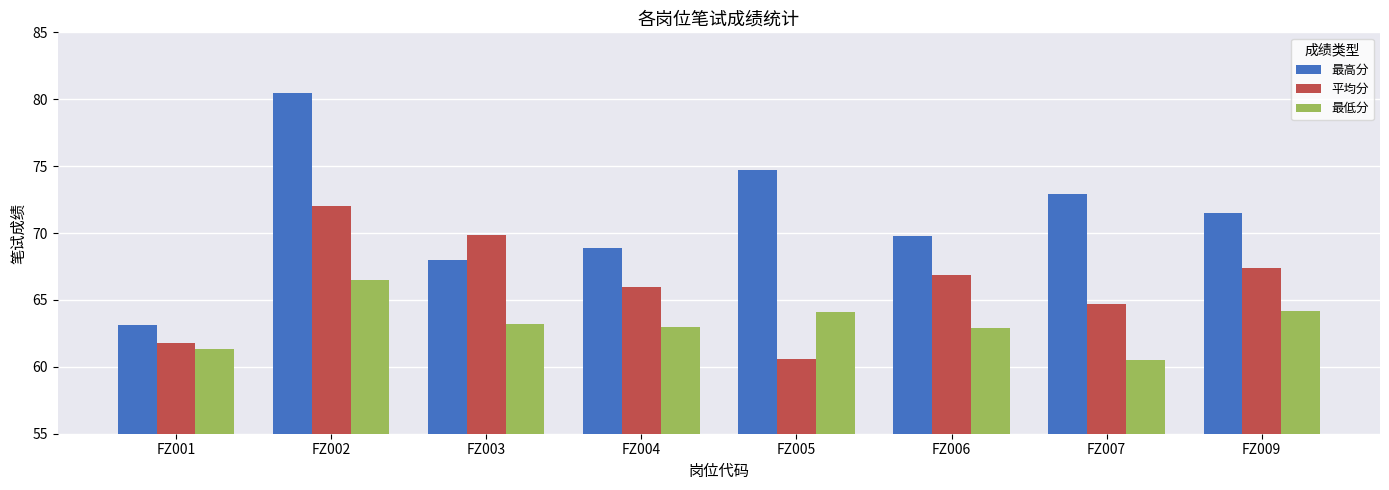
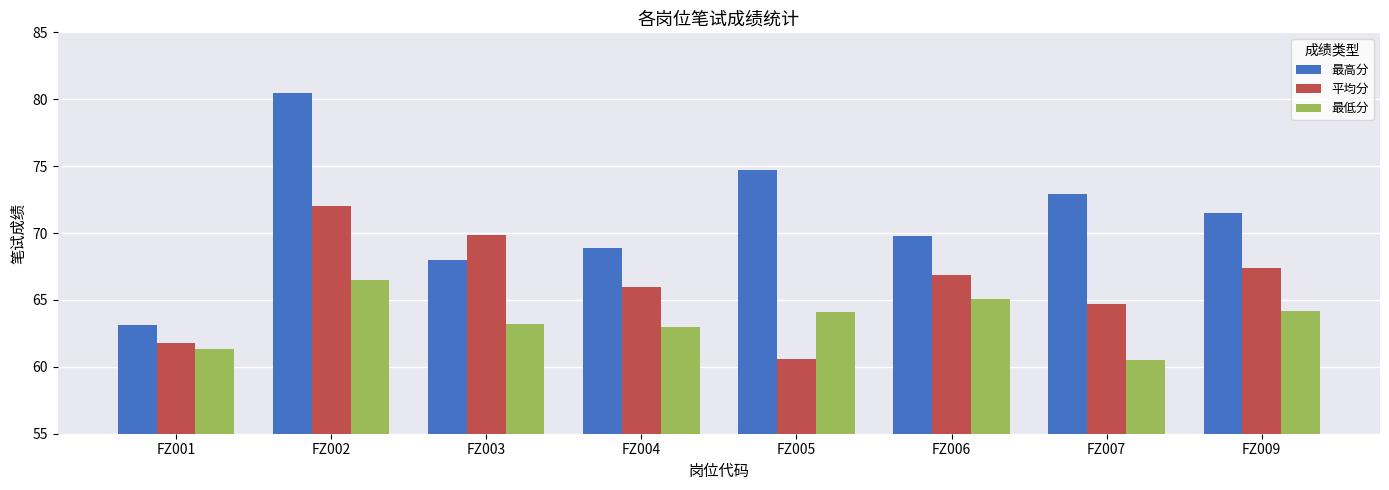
最低分, FZ006: 62.9 -> 65.1
